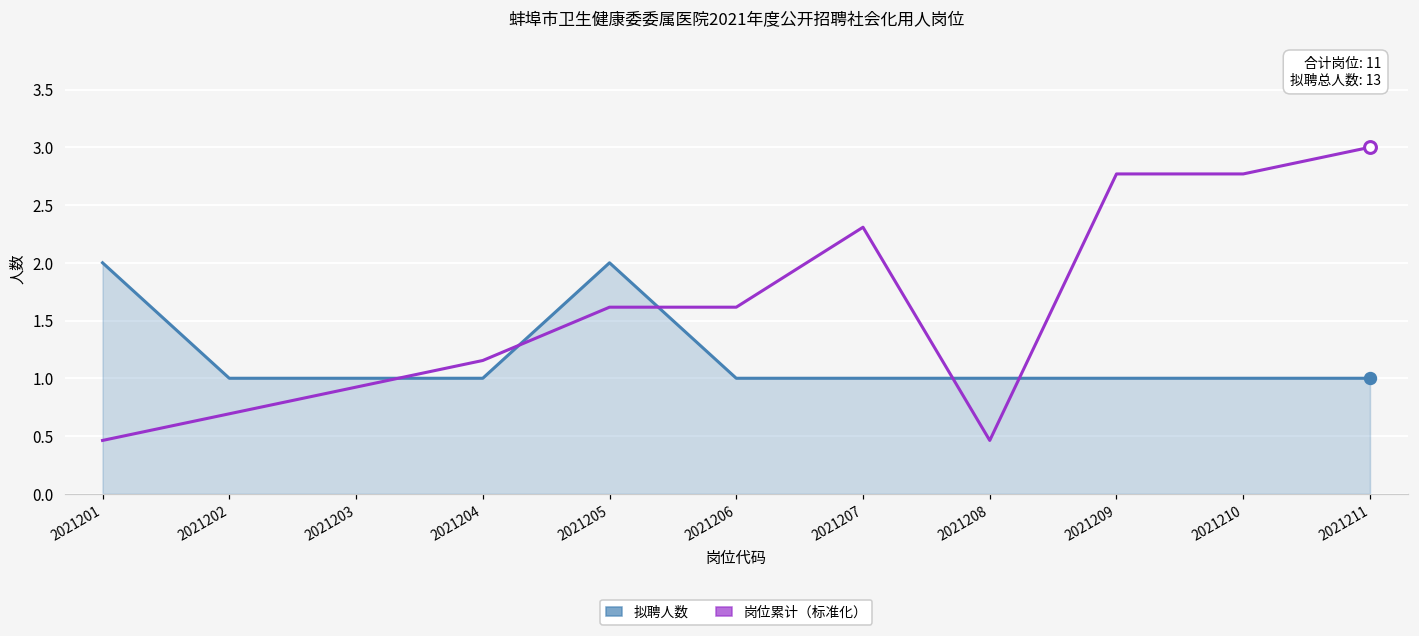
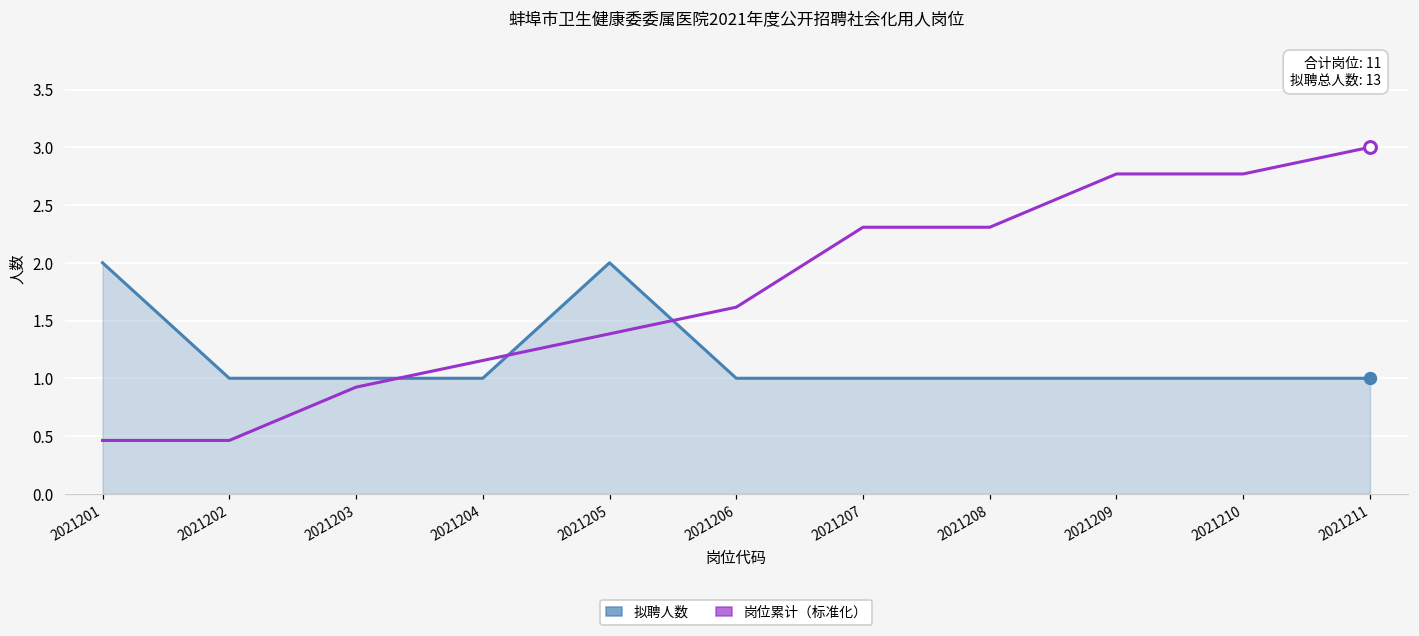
岗位累计（标准化）, 2021202: 0.69 -> 0.46
岗位累计（标准化）, 2021205: 1.62 -> 1.38
岗位累计（标准化）, 2021208: 0.46 -> 2.31
